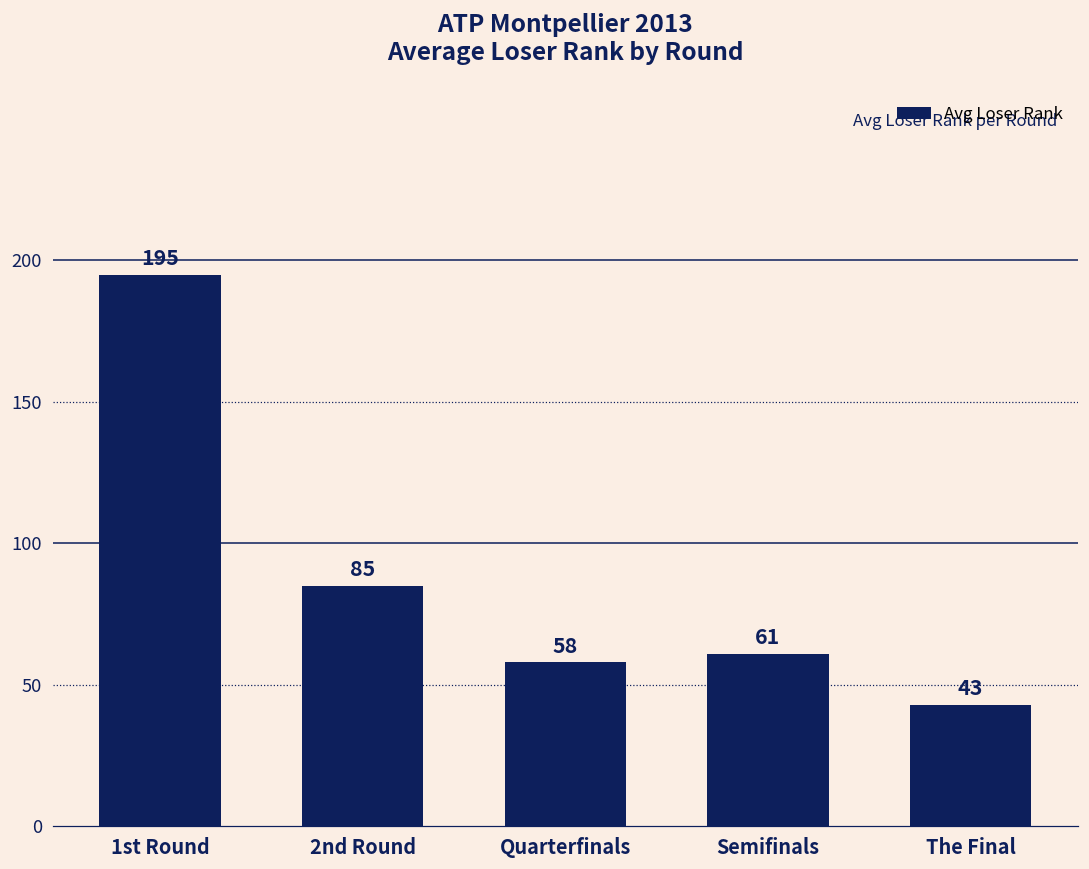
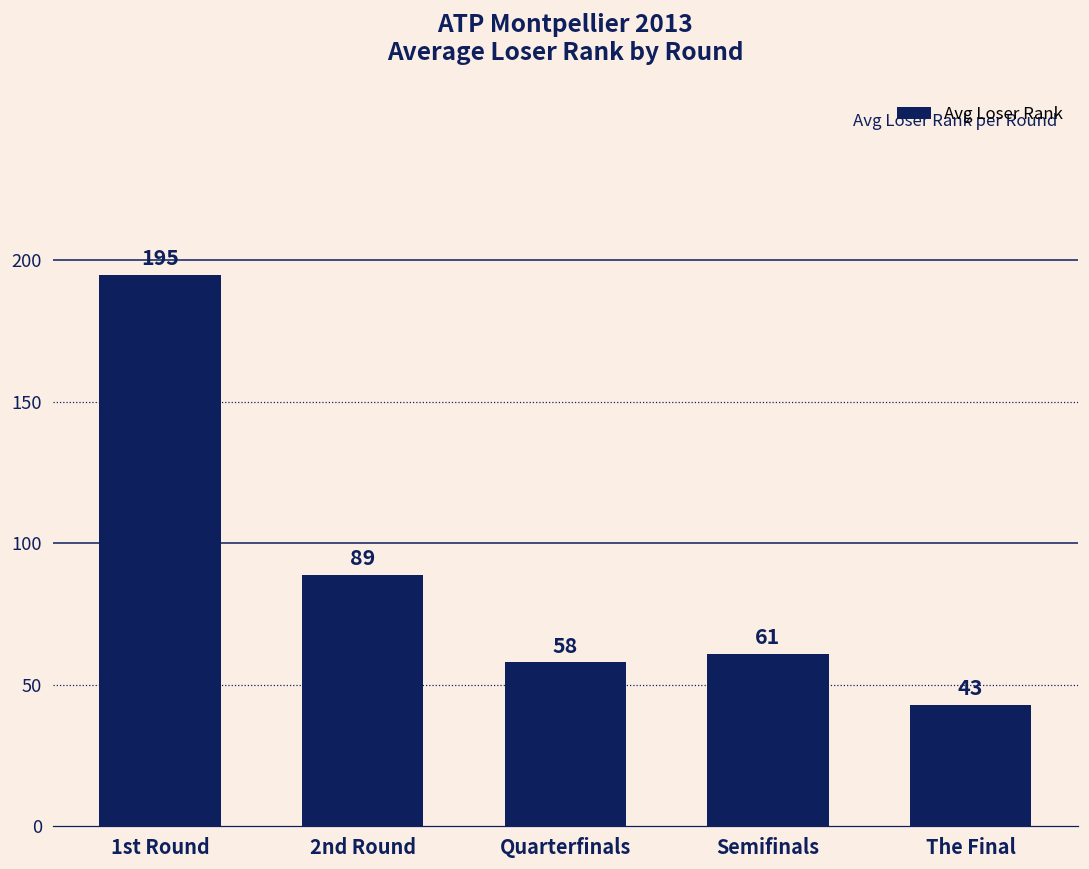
2nd Round: 85 -> 89
